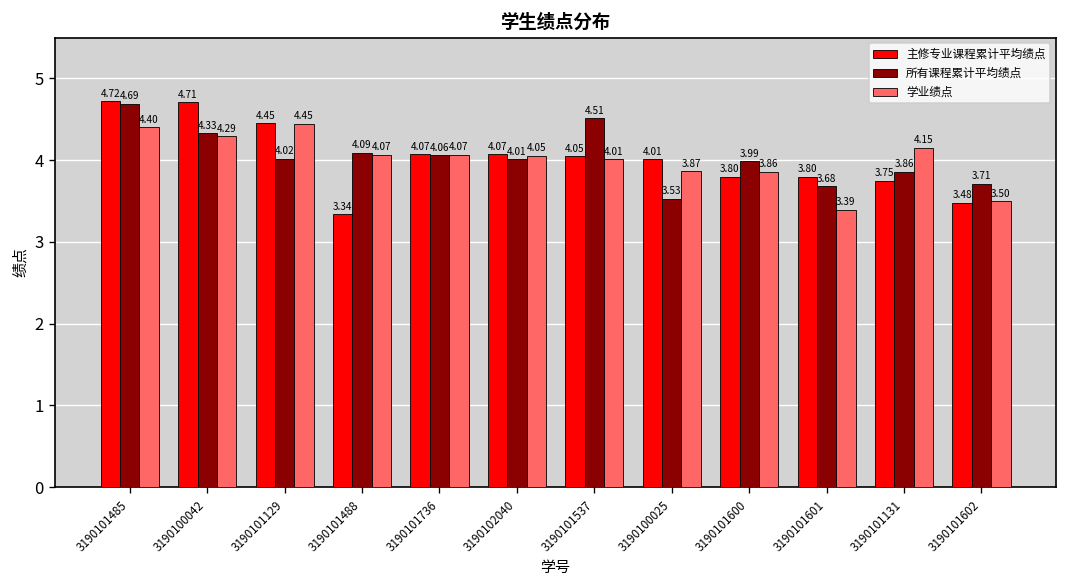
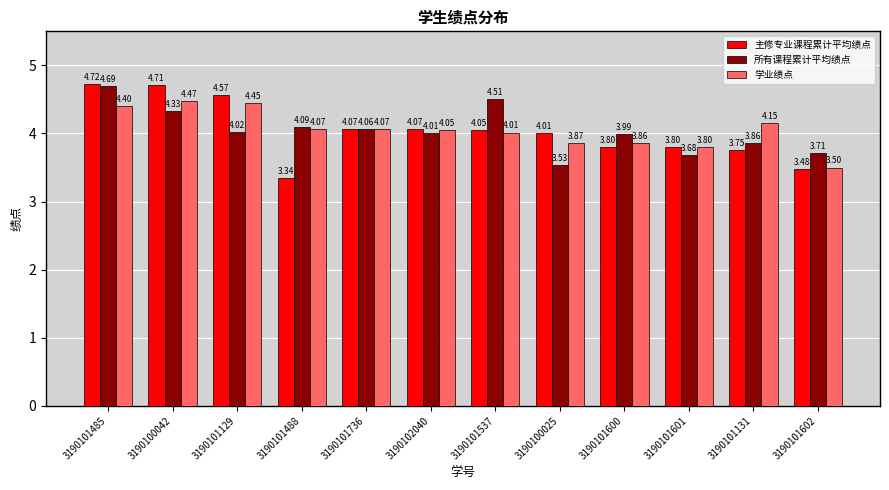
学业绩点, 3190100042: 4.29 -> 4.47
主修专业课程累计平均绩点, 3190101129: 4.45 -> 4.57
学业绩点, 3190101601: 3.39 -> 3.80
